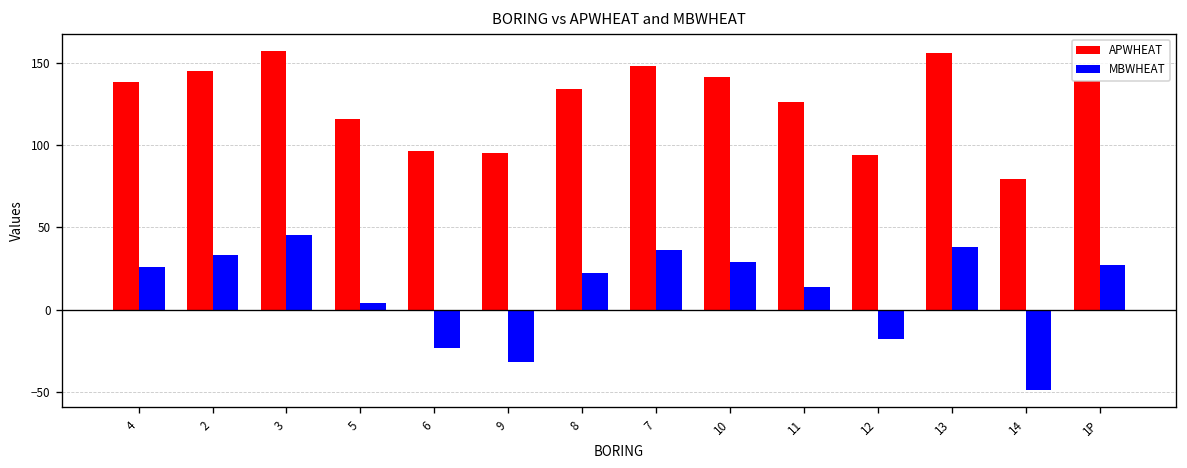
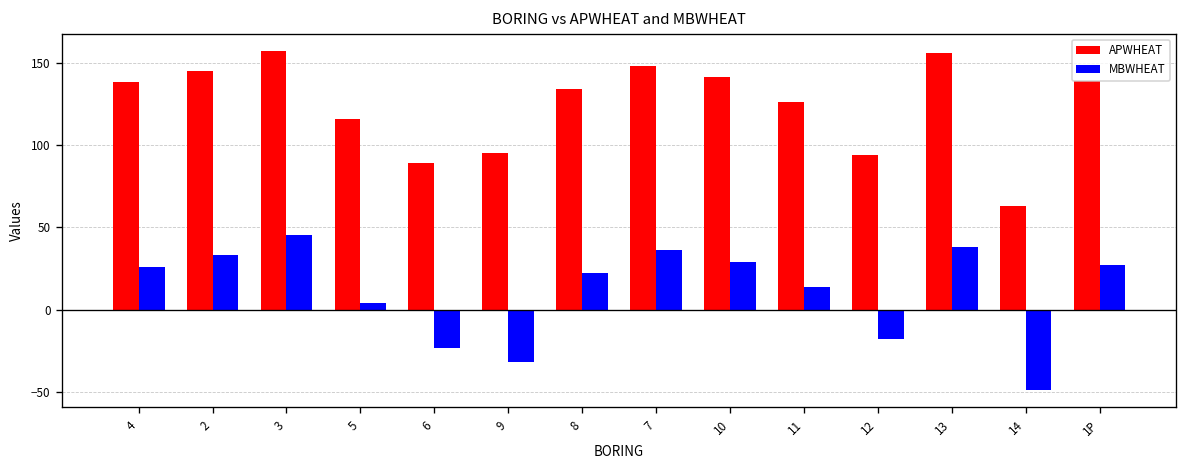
APWHEAT, 6: 96 -> 89
APWHEAT, 14: 79 -> 63
